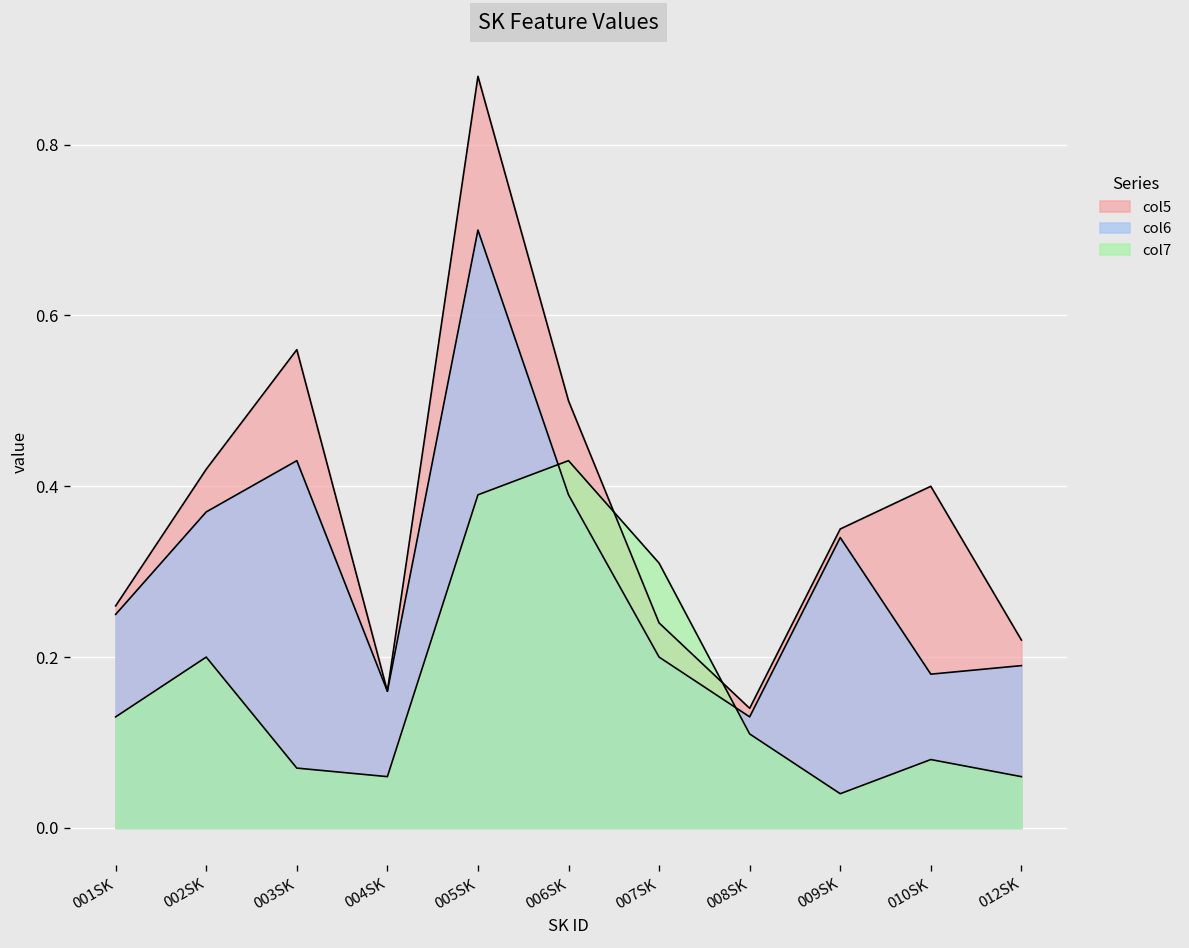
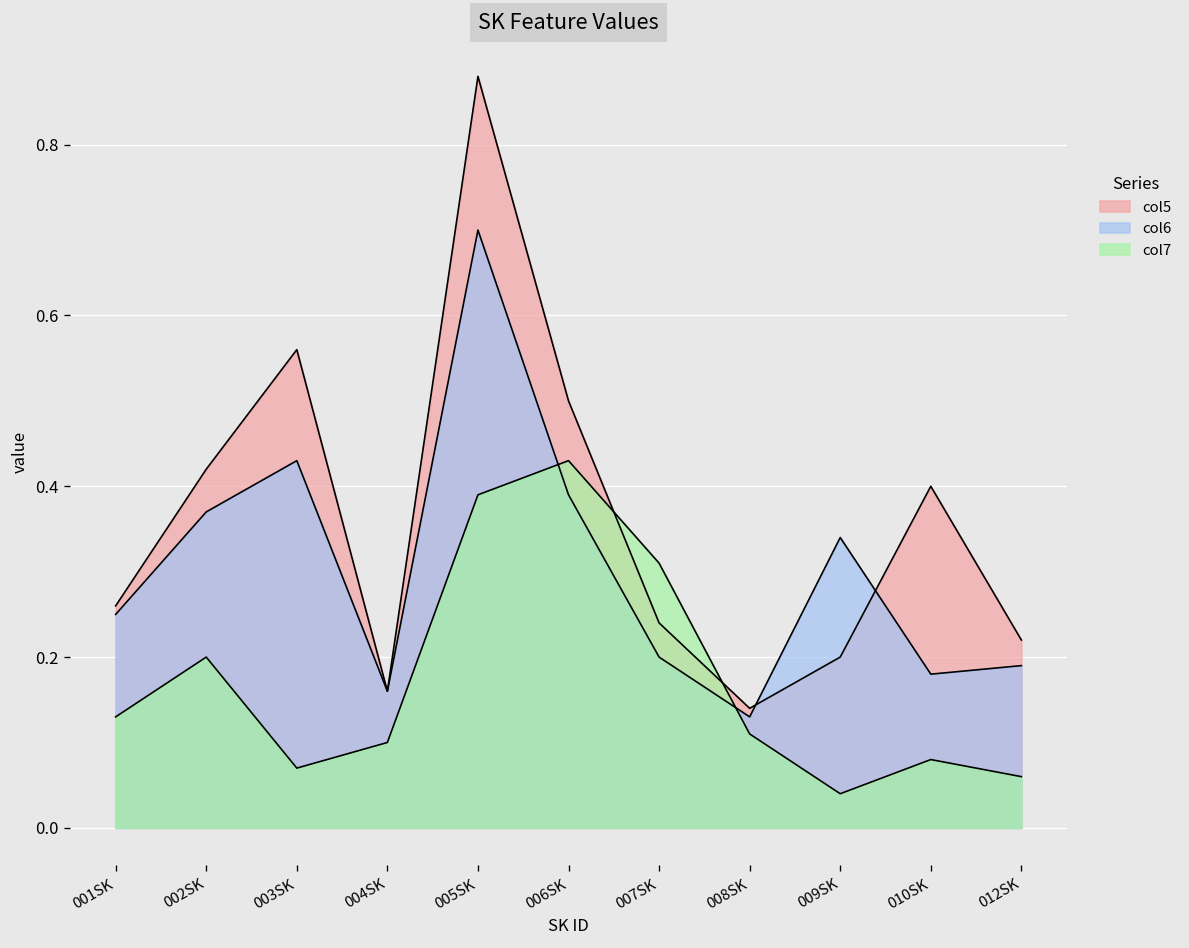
col7, 004SK: 0.06 -> 0.10
col5, 009SK: 0.35 -> 0.20
